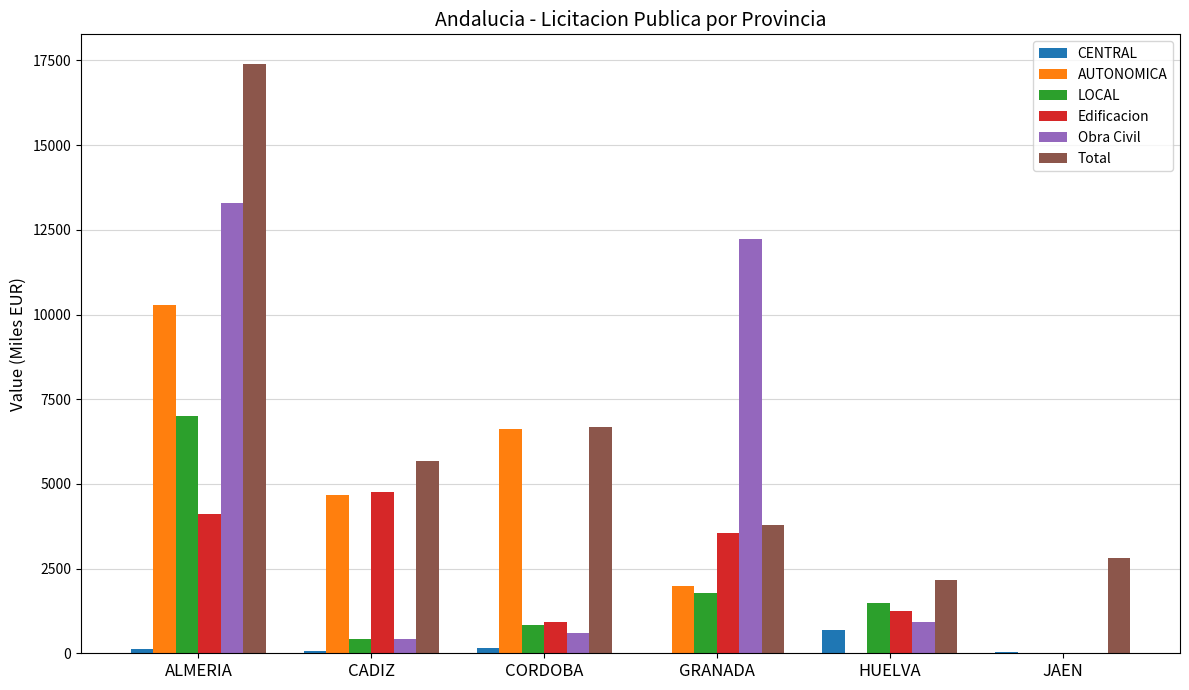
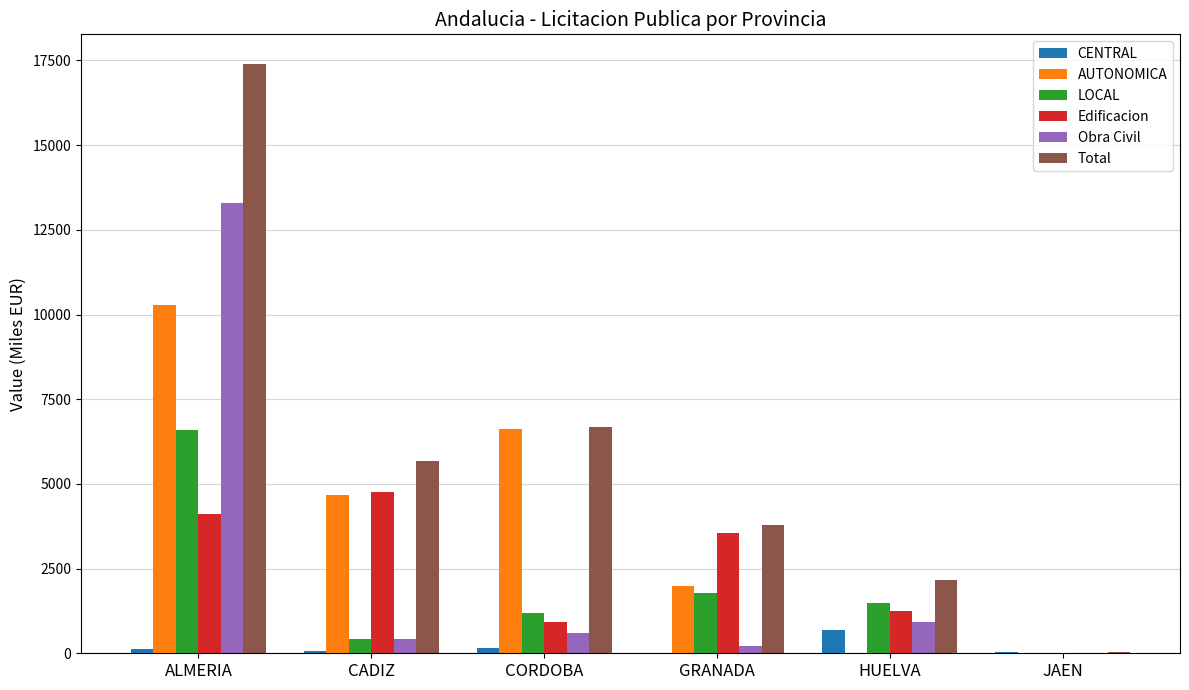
LOCAL, ALMERIA: 7000 -> 6600
LOCAL, CORDOBA: 800 -> 1200
Obra Civil, GRANADA: 12200 -> 200
Total, JAEN: 2800 -> 0
